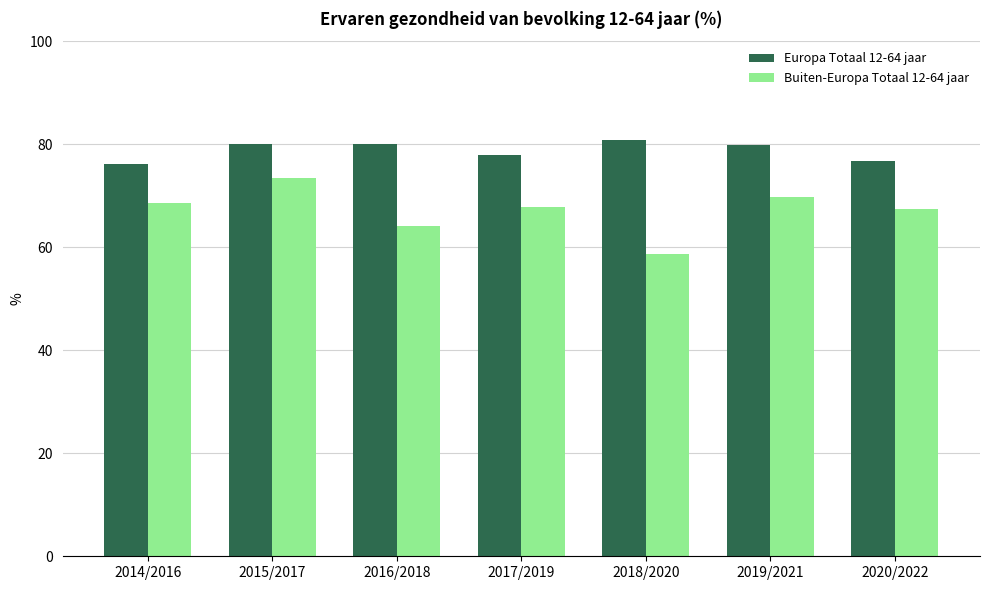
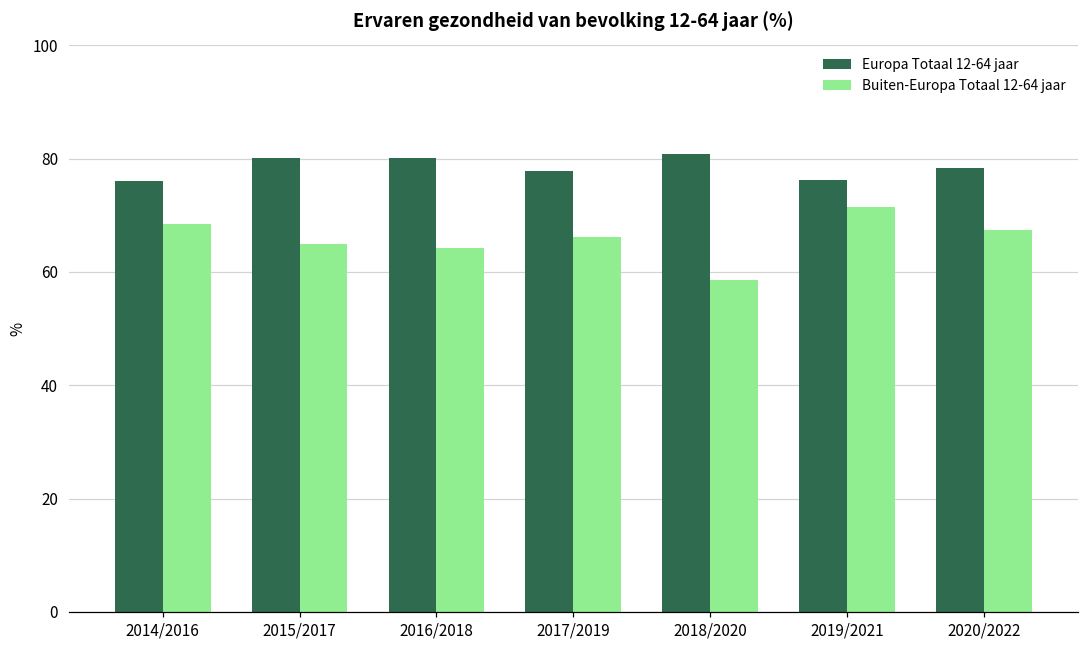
Buiten-Europa Totaal 12-64 jaar, 2015/2017: 73 -> 65
Buiten-Europa Totaal 12-64 jaar, 2017/2019: 68 -> 66
Europa Totaal 12-64 jaar, 2019/2021: 80 -> 76
Buiten-Europa Totaal 12-64 jaar, 2019/2021: 70 -> 71
Europa Totaal 12-64 jaar, 2020/2022: 77 -> 78
